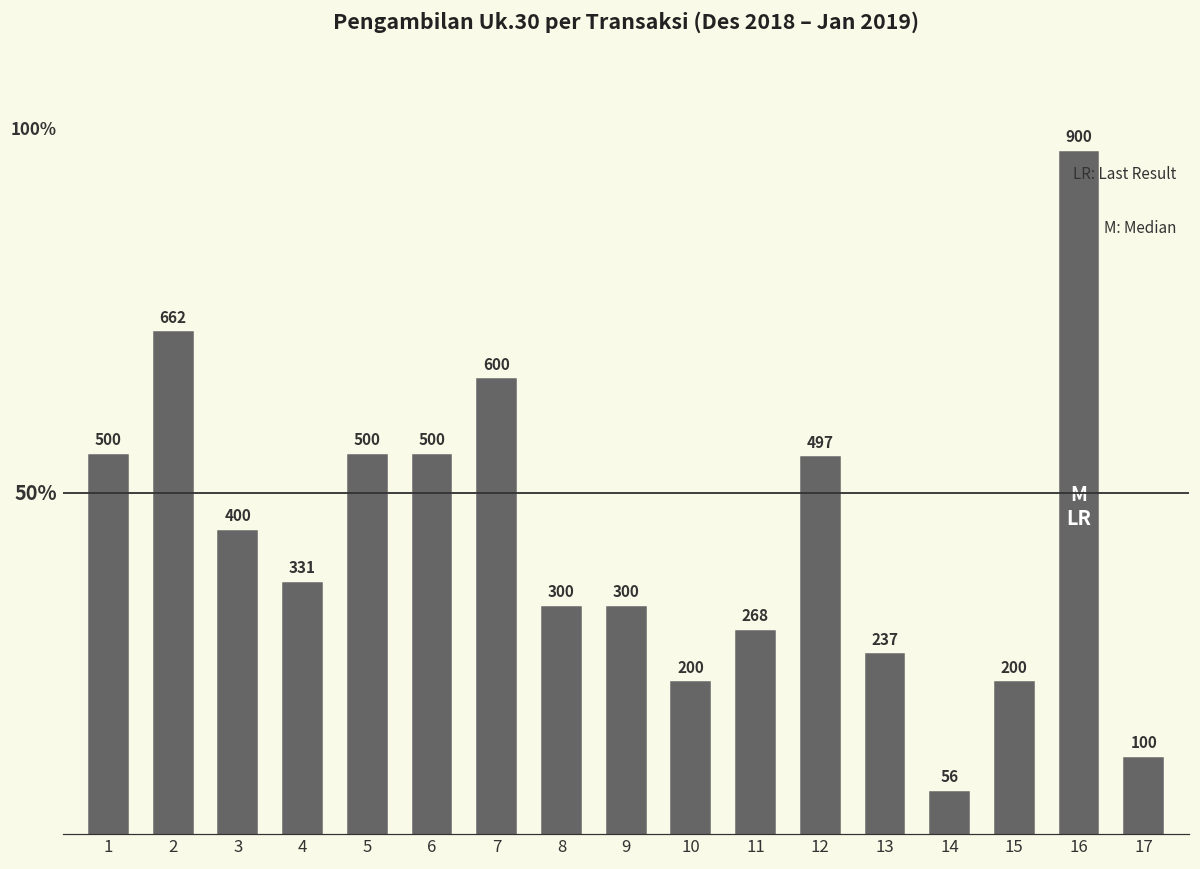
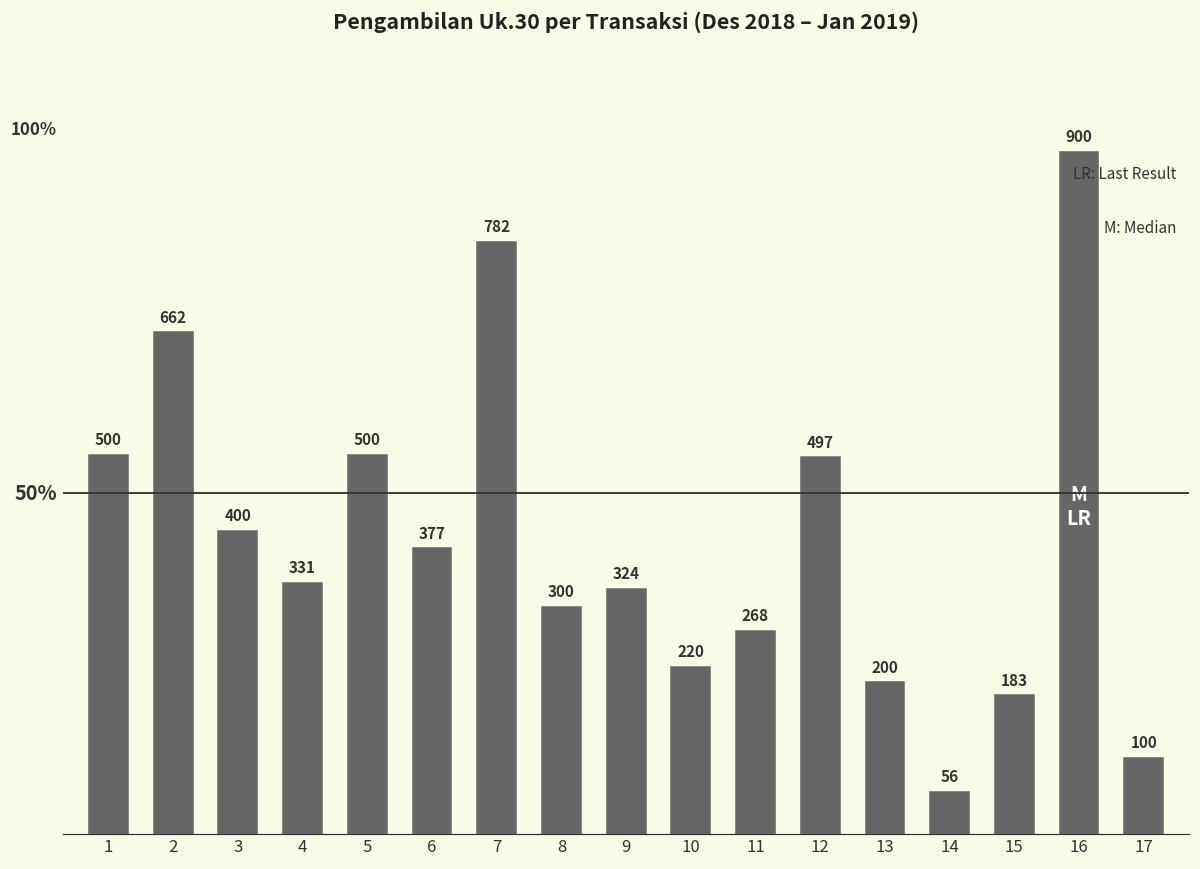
6: 500 -> 377
7: 600 -> 782
9: 300 -> 324
10: 200 -> 220
13: 237 -> 200
15: 200 -> 183
